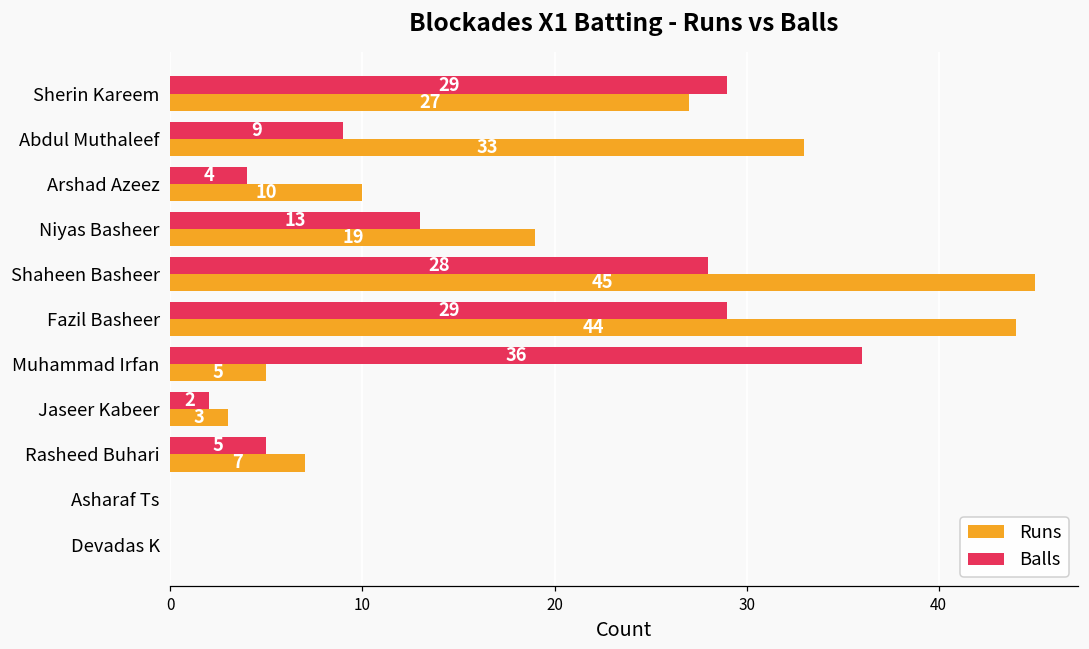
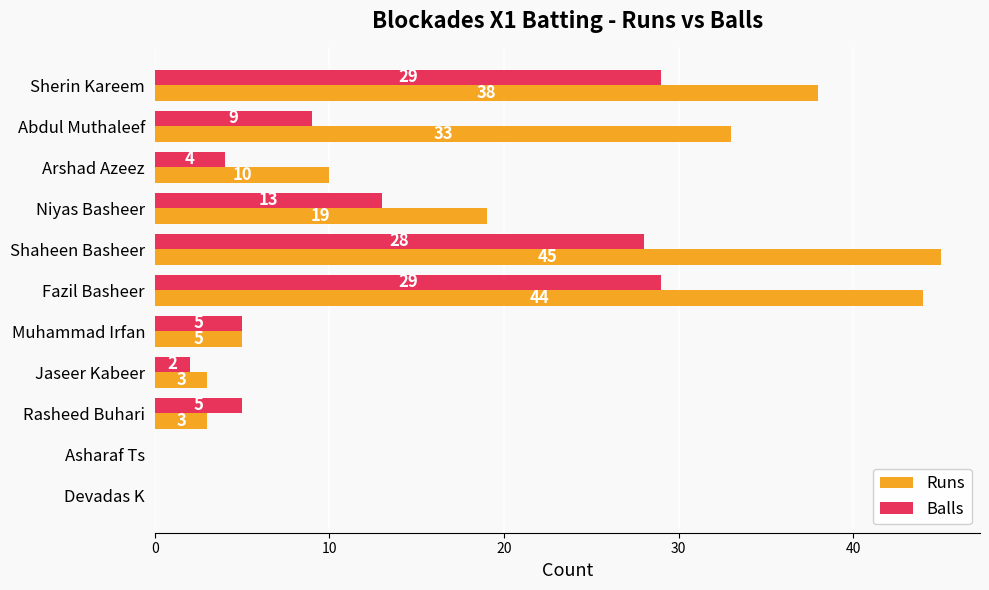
Runs, Sherin Kareem: 27 -> 38
Balls, Muhammad Irfan: 36 -> 5
Runs, Rasheed Buhari: 7 -> 3
